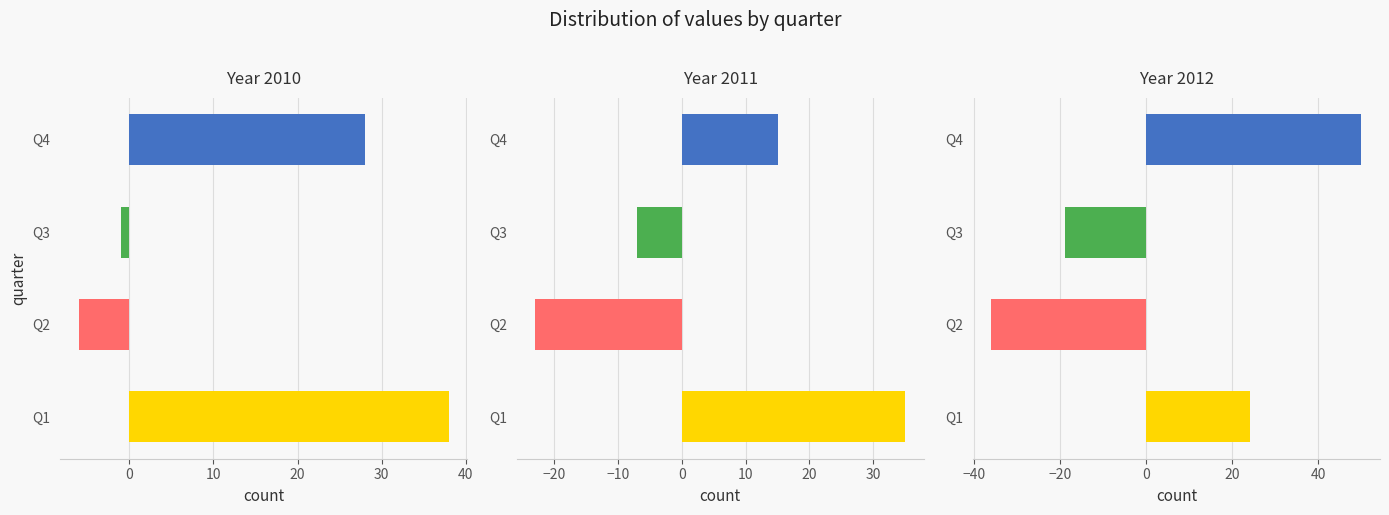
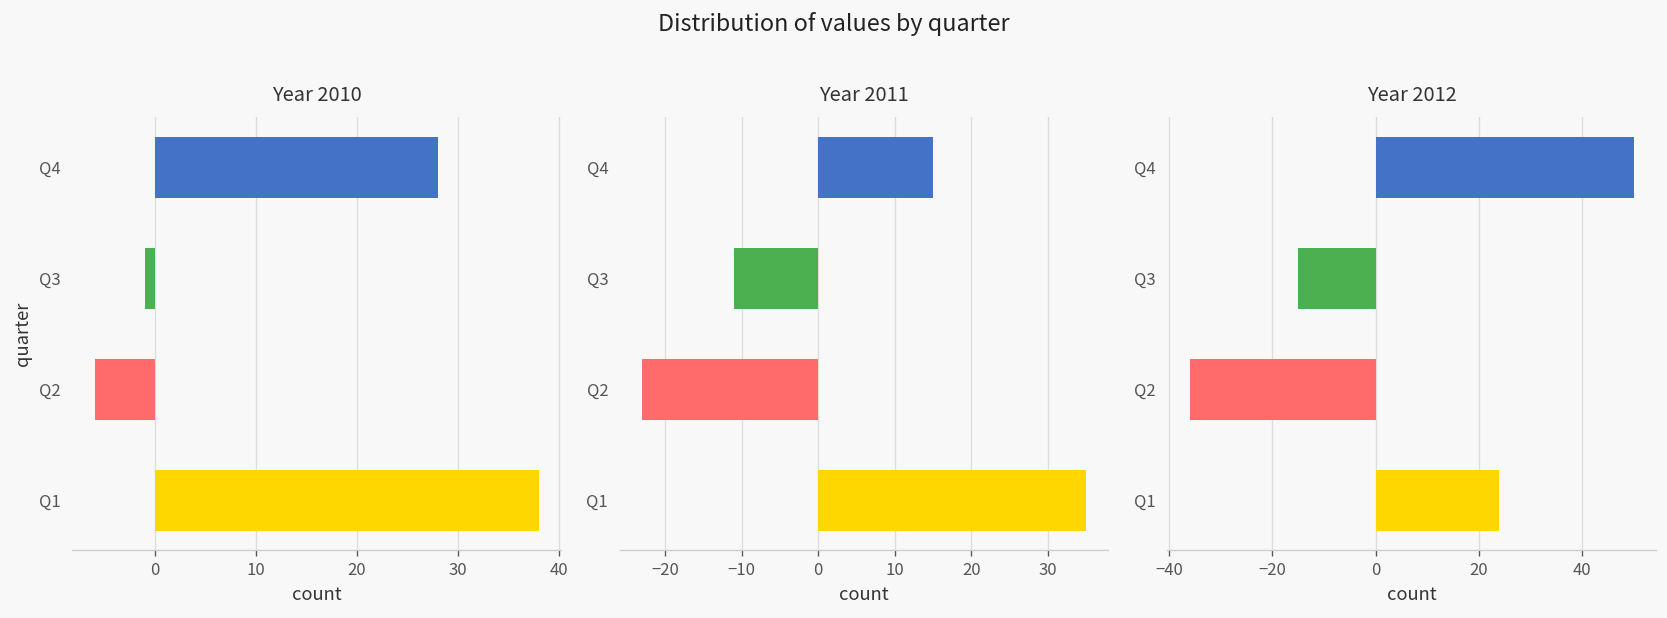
Year 2011, Q3: -7 -> -11
Year 2012, Q3: -19 -> -15
